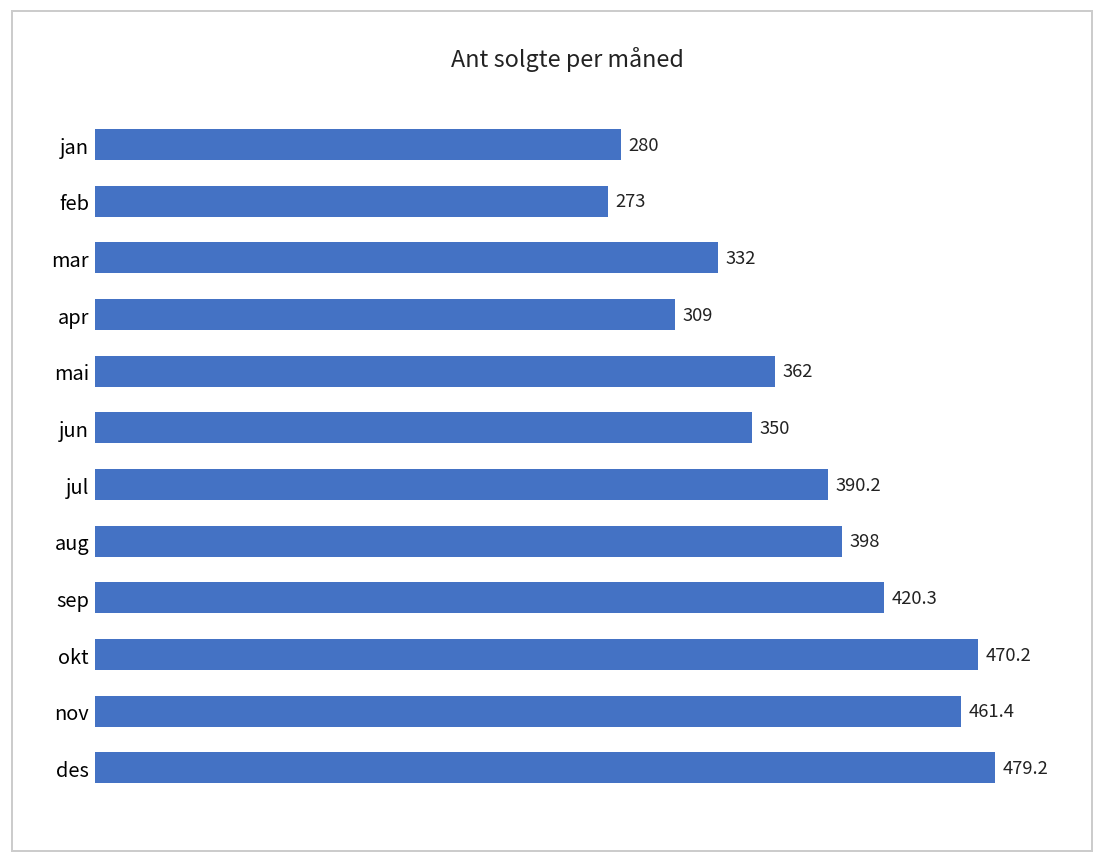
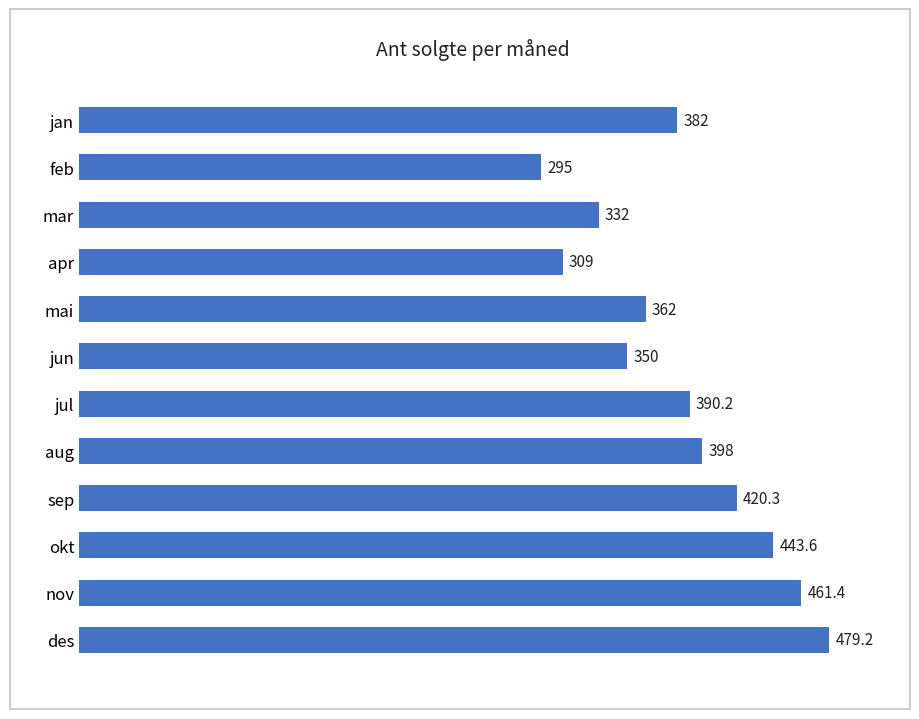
jan: 280 -> 382
feb: 273 -> 295
okt: 470.2 -> 443.6
